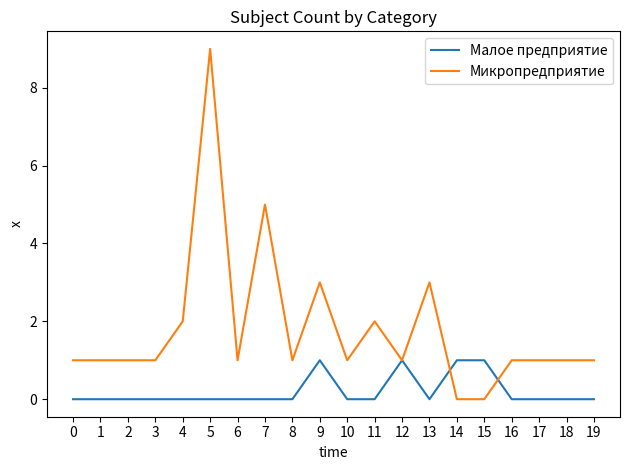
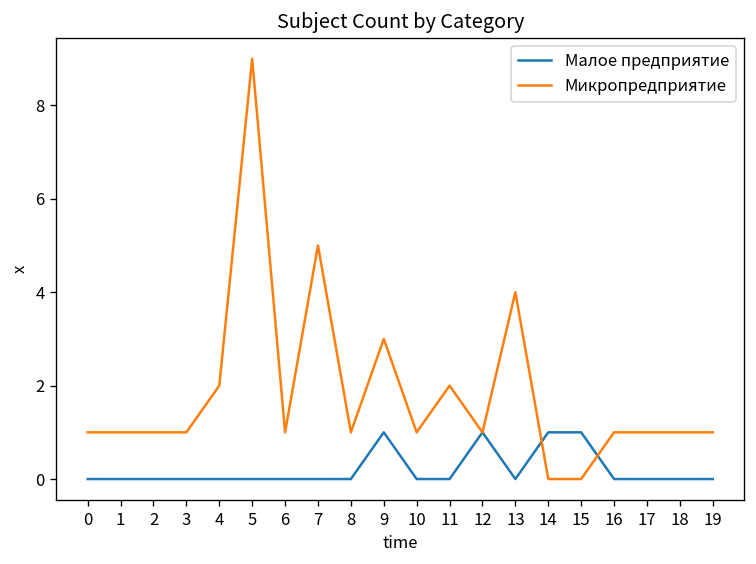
Микропредприятие, 13: 3 -> 4
